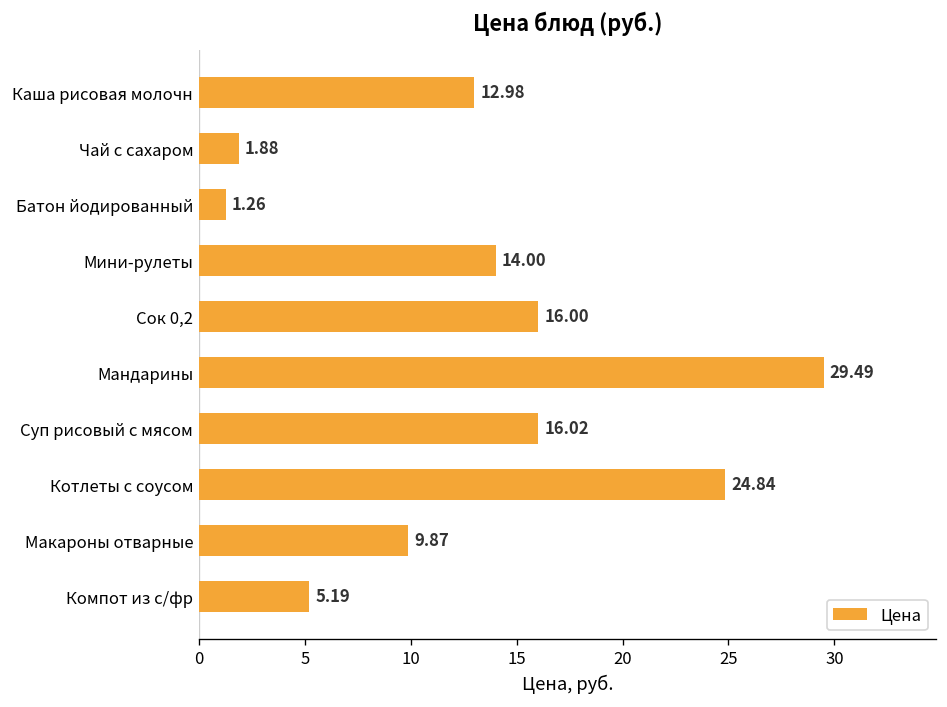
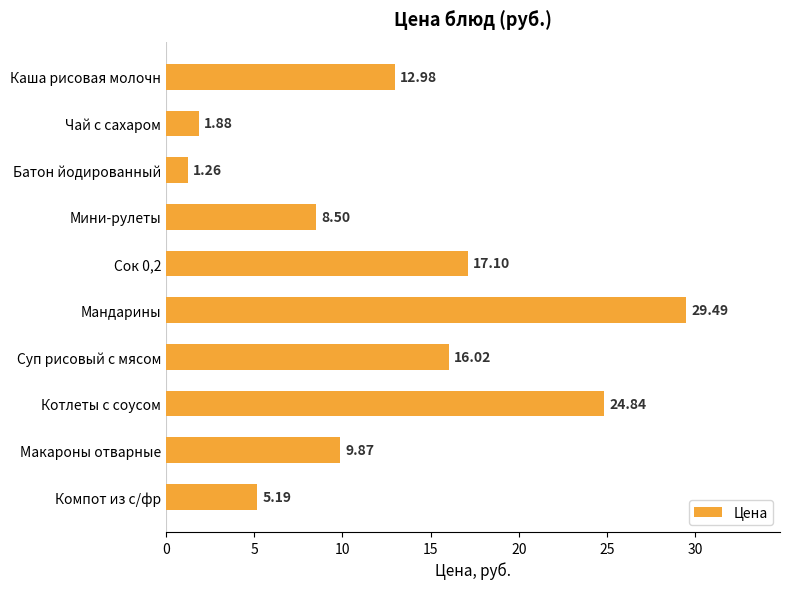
Мини-рулеты: 14.00 -> 8.50
Сок 0,2: 16.00 -> 17.10
